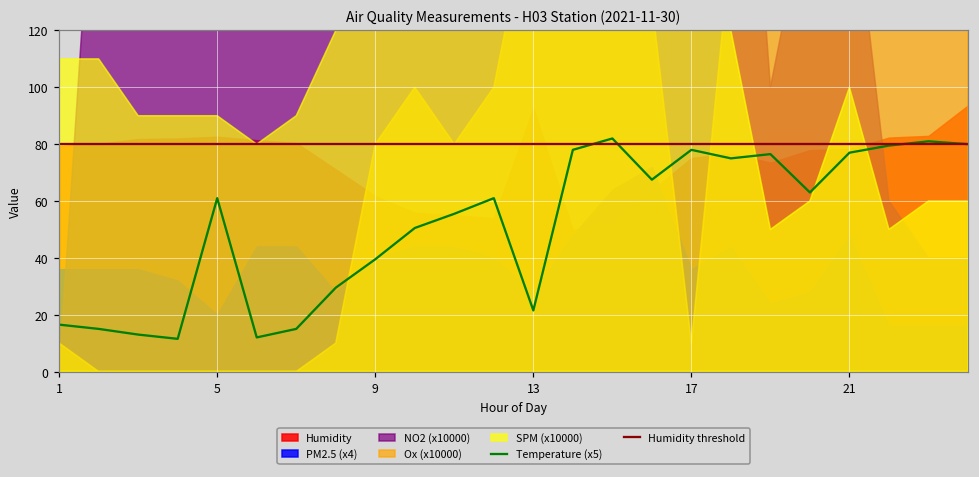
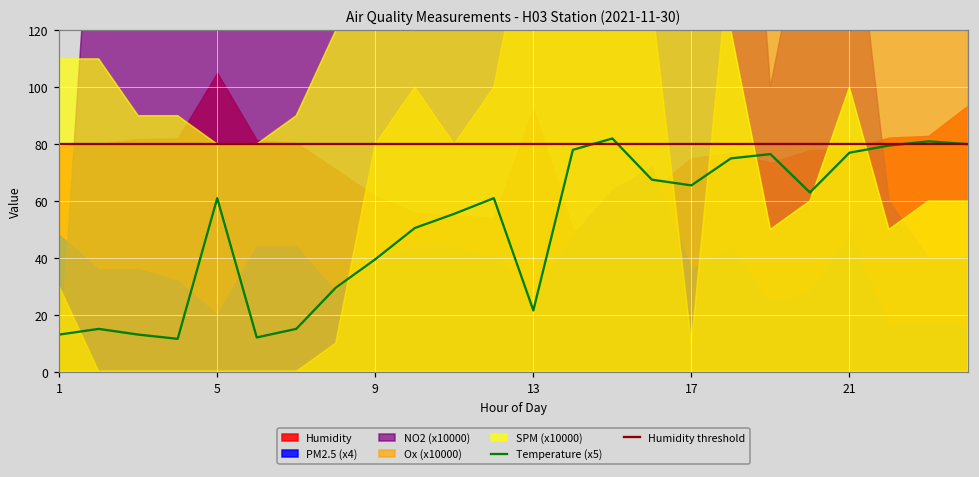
Temperature (x5), 1: 17 -> 13
PM2.5 (x4), 1: 36 -> 48
Ox (x10000), 1: 10 -> 30
Humidity, 5: 83 -> 105
SPM (x10000), 5: 90 -> 80
Temperature (x5), 17: 78 -> 66
